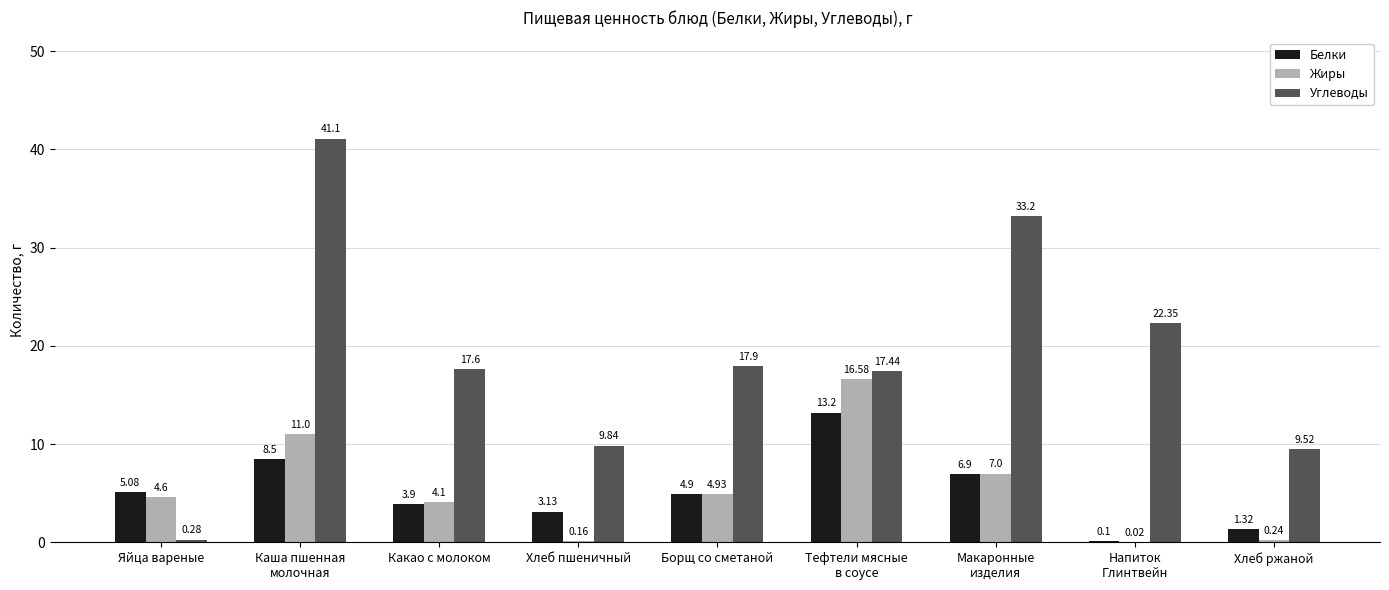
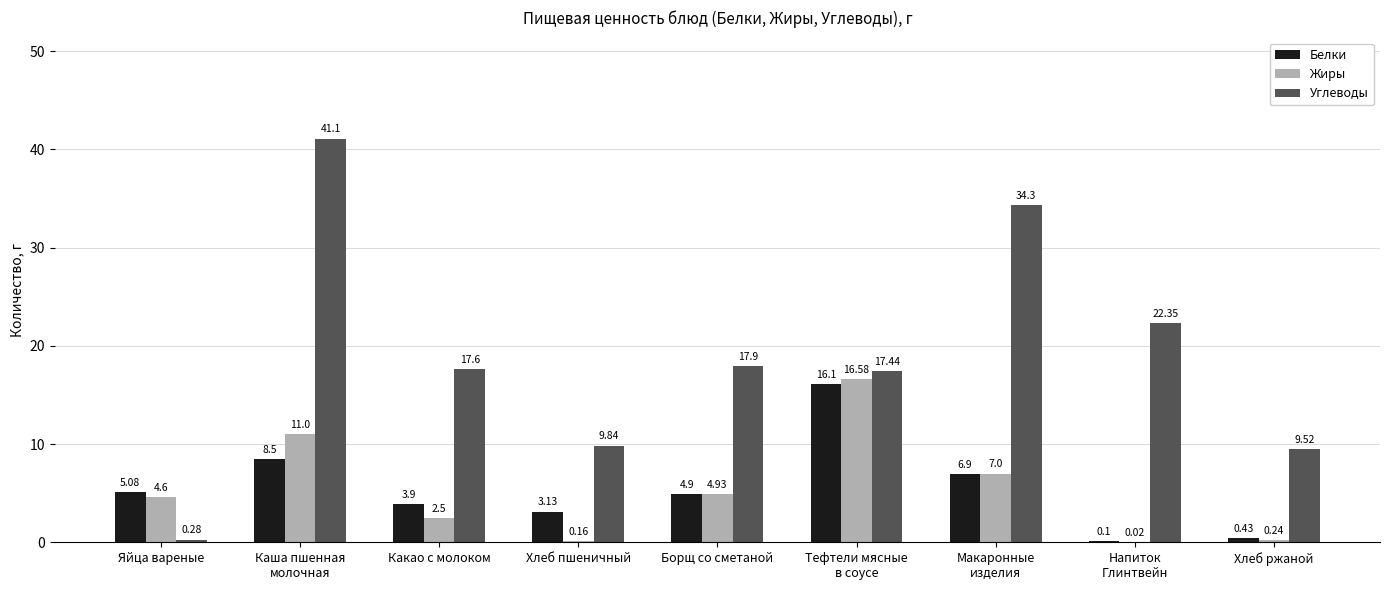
Жиры, Какао с молоком: 4.1 -> 2.5
Белки, Тефтели мясные в соусе: 13.2 -> 16.1
Углеводы, Макаронные изделия: 33.2 -> 34.3
Белки, Хлеб ржаной: 1.32 -> 0.43
